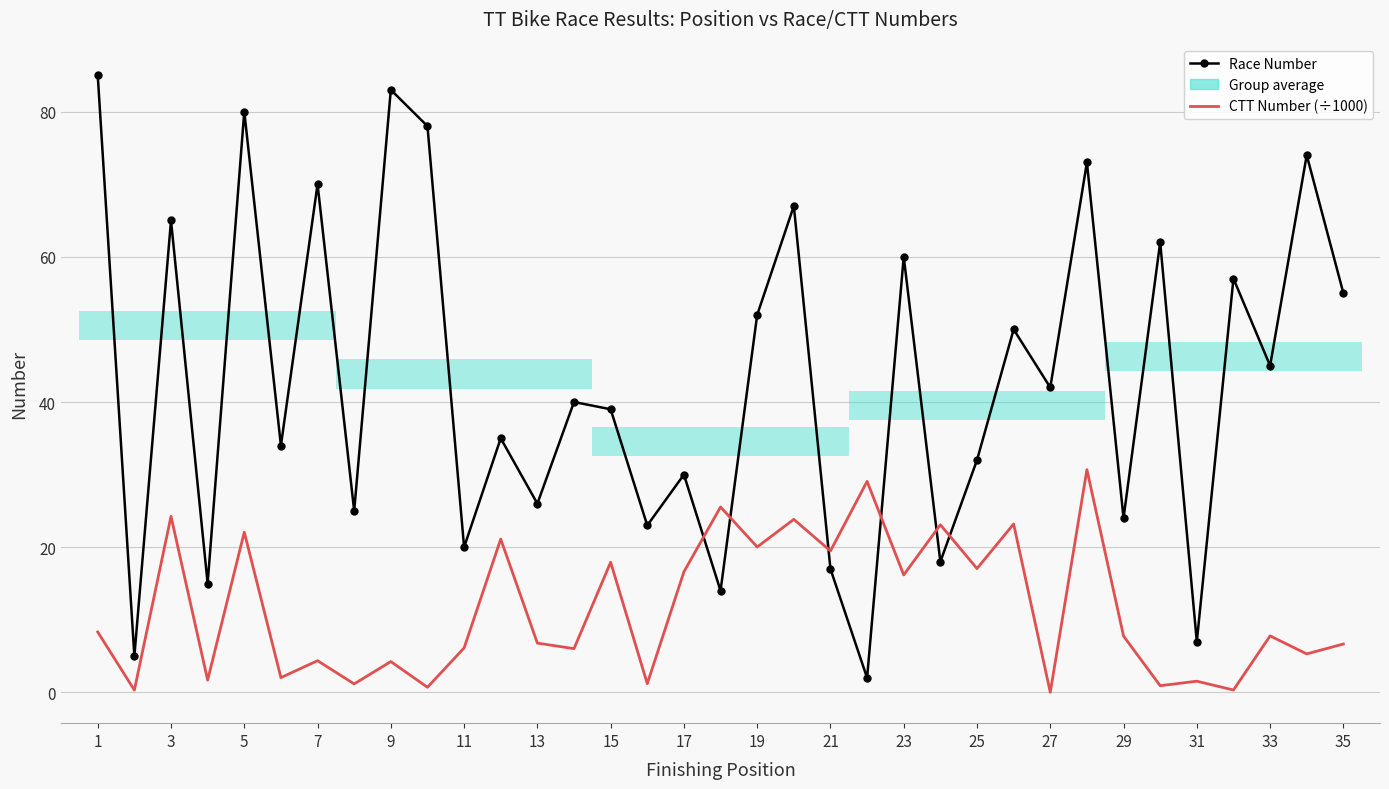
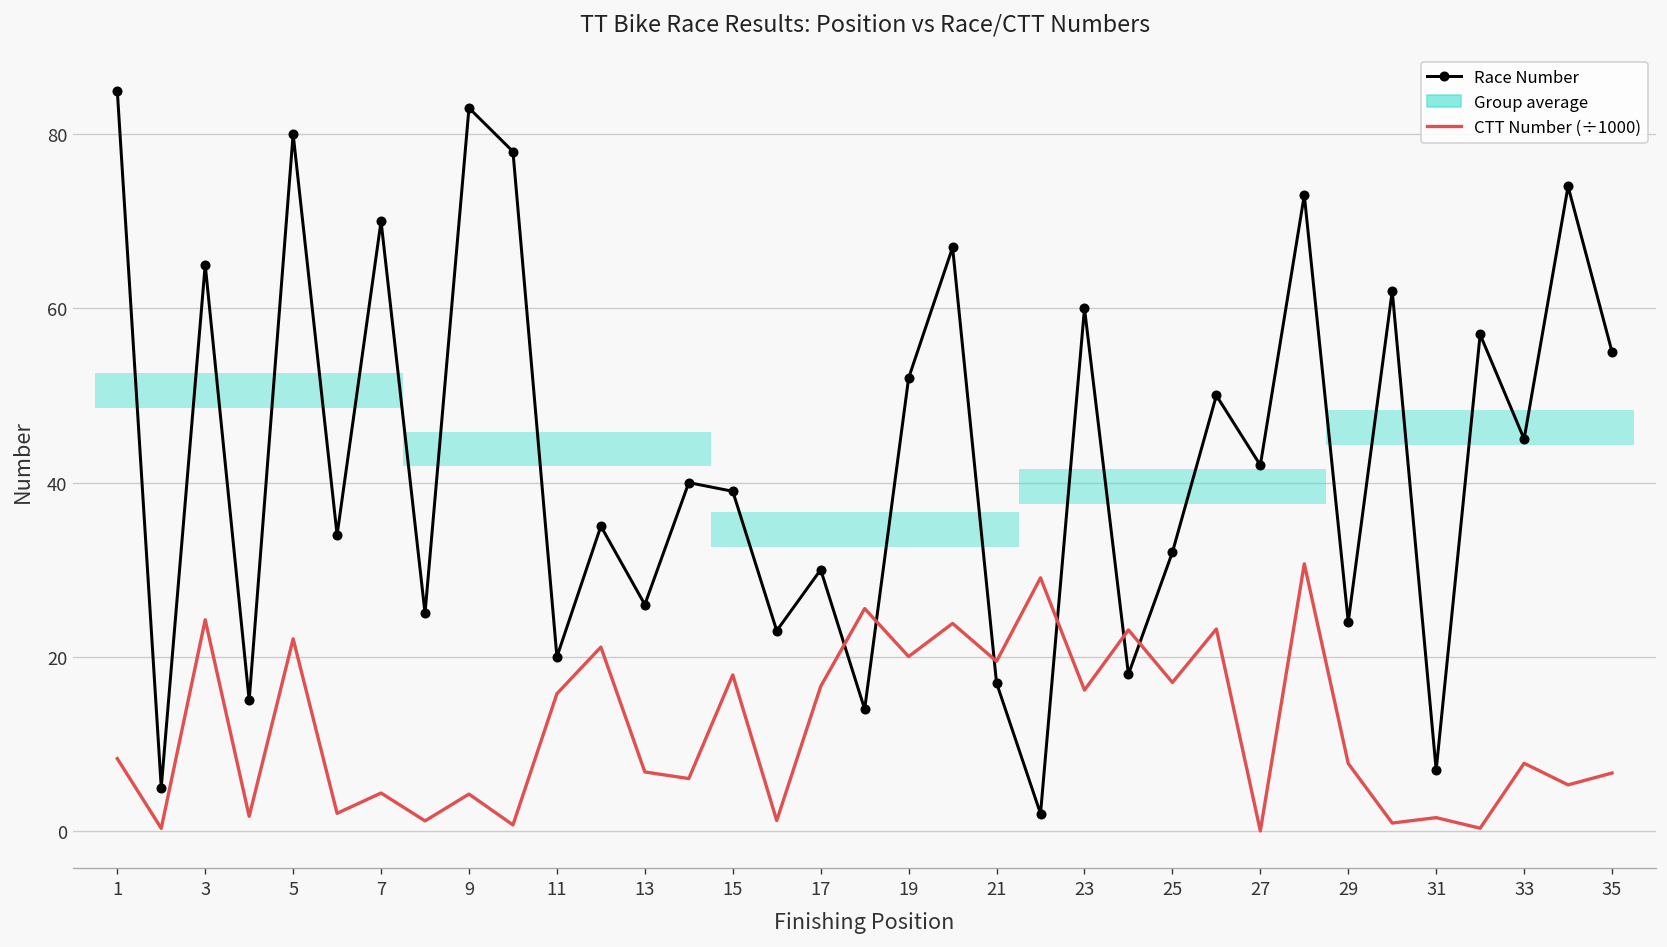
CTT Number (÷1000), 11: 6 -> 16
